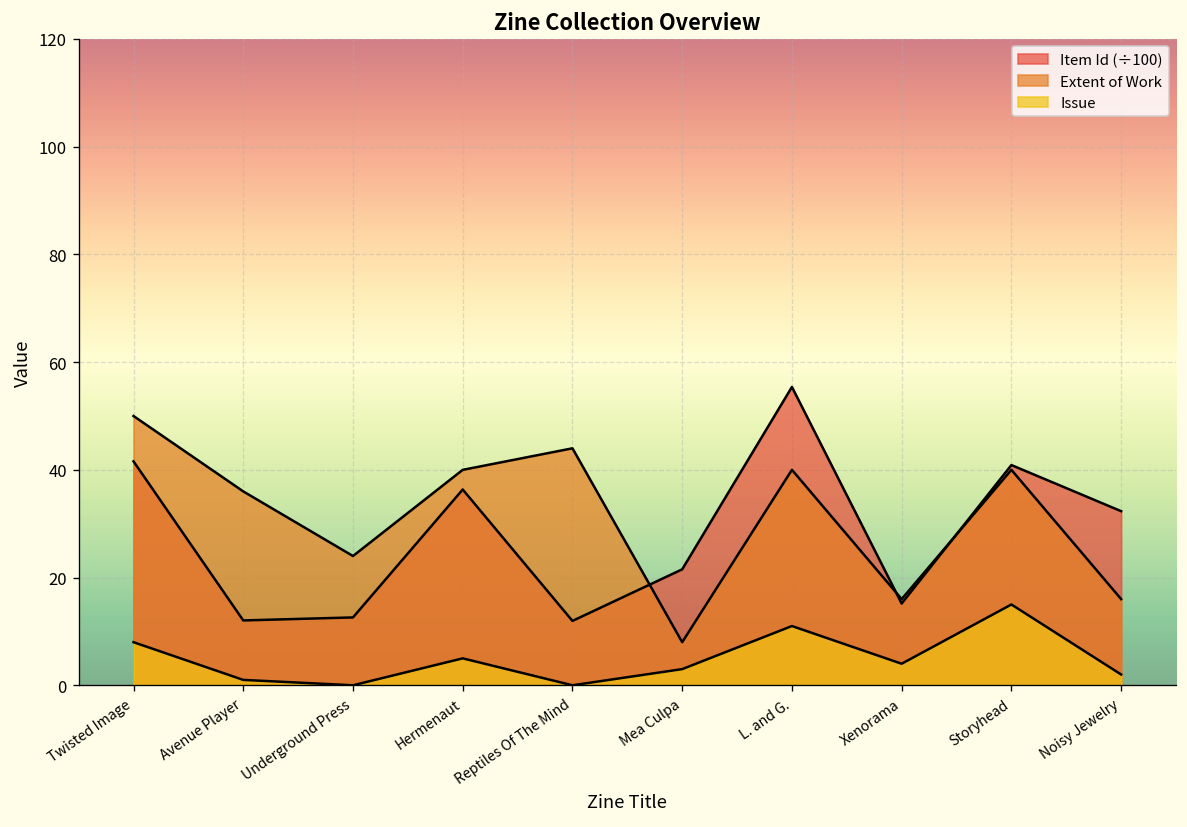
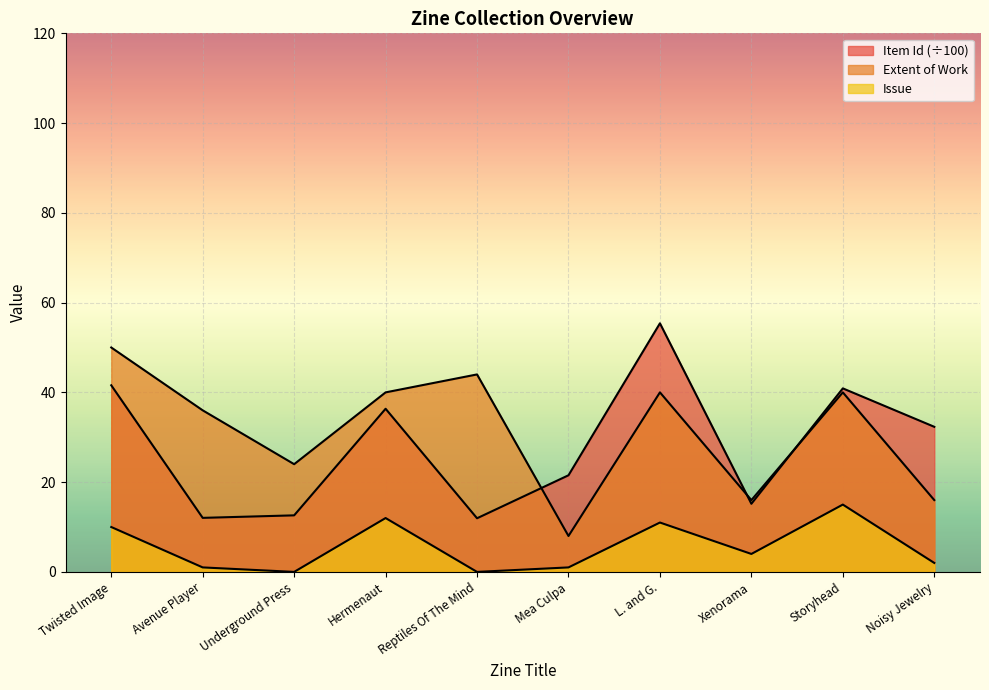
Issue, Twisted Image: 8 -> 10
Issue, Hermenaut: 5 -> 12
Issue, Mea Culpa: 3 -> 1
